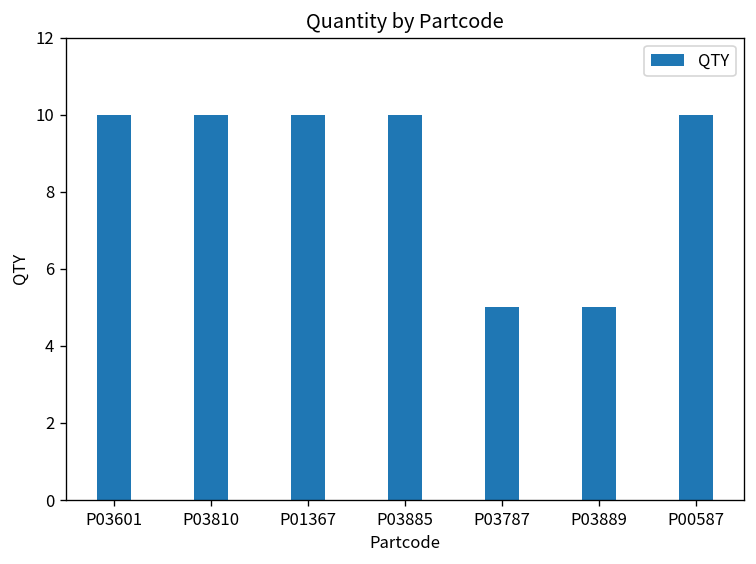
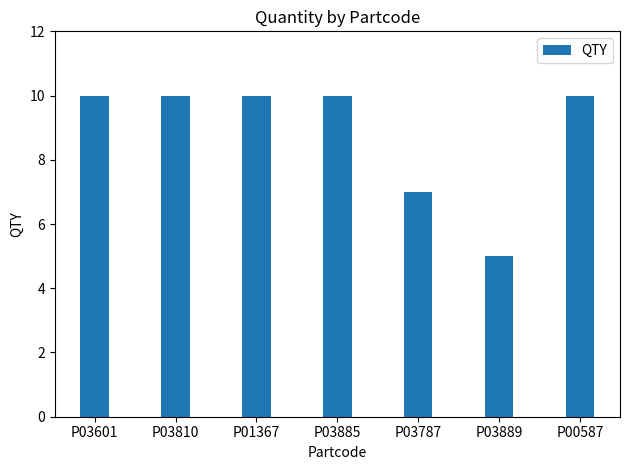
P03787: 5 -> 7
